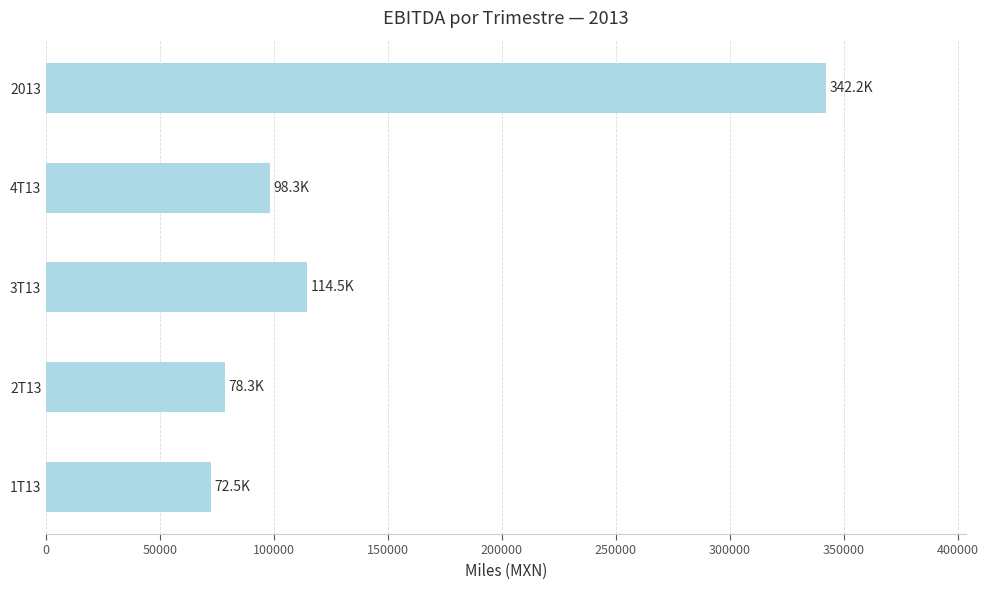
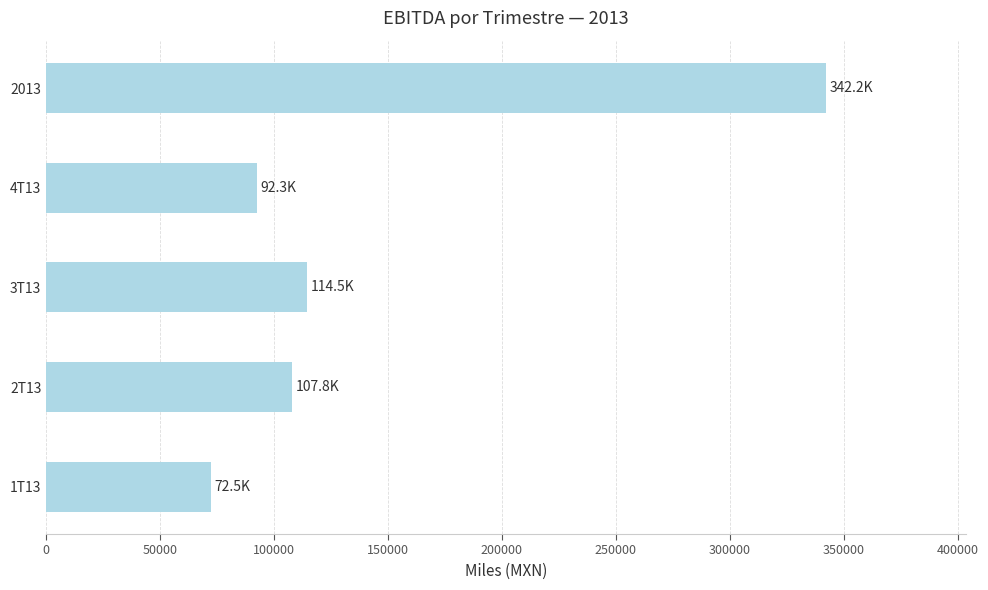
4T13: 98.3K -> 92.3K
2T13: 78.3K -> 107.8K
